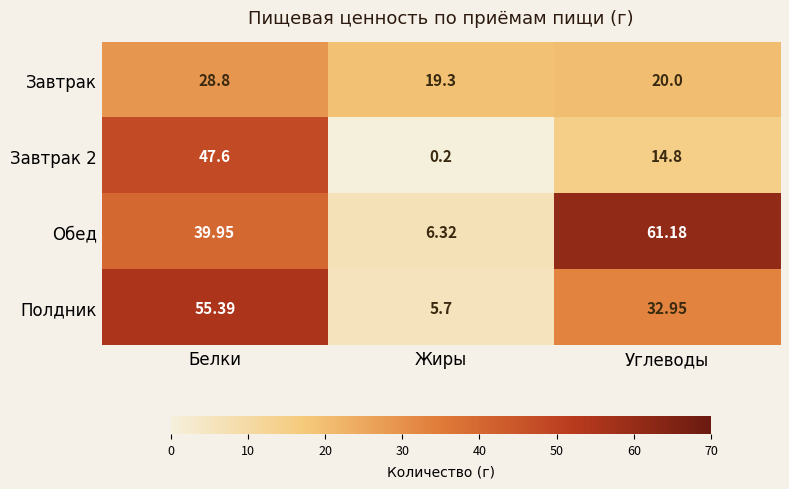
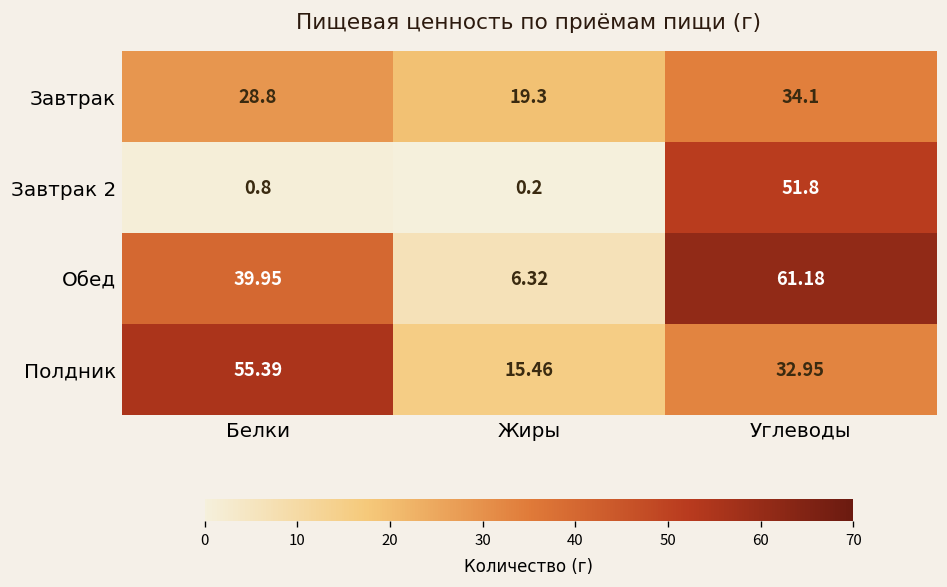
Завтрак, Углеводы: 20.0 -> 34.1
Завтрак 2, Белки: 47.6 -> 0.8
Завтрак 2, Углеводы: 14.8 -> 51.8
Полдник, Жиры: 5.7 -> 15.46
